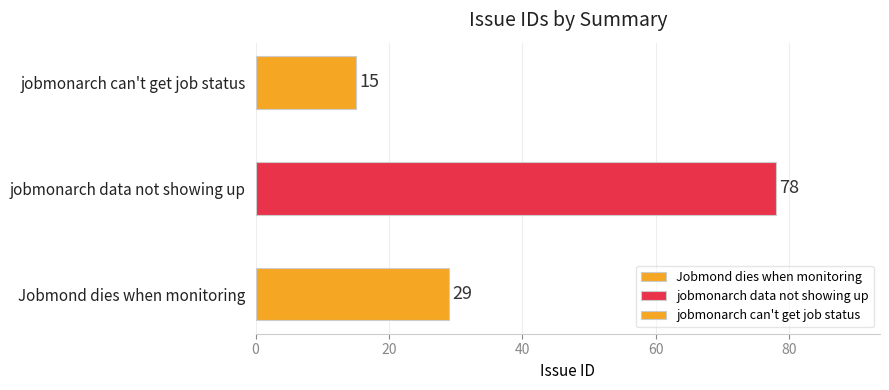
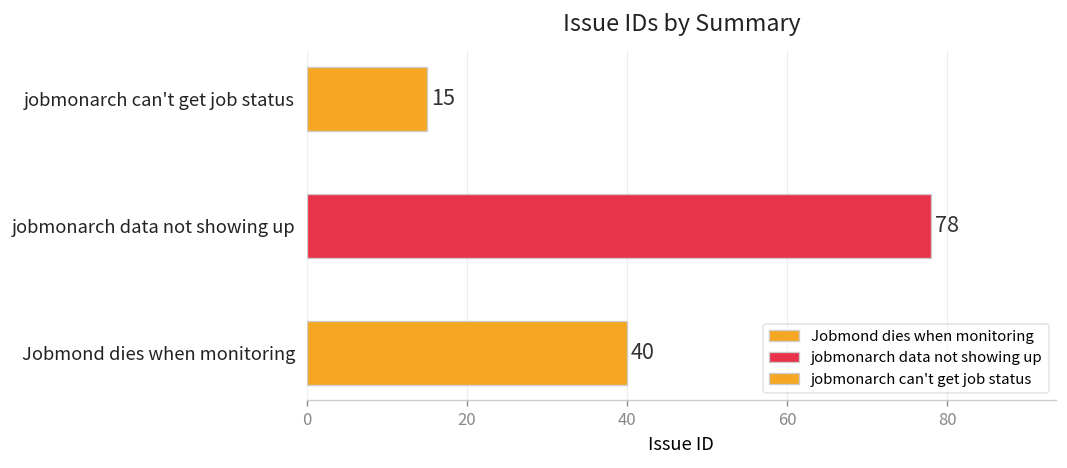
Jobmond dies when monitoring: 29 -> 40
